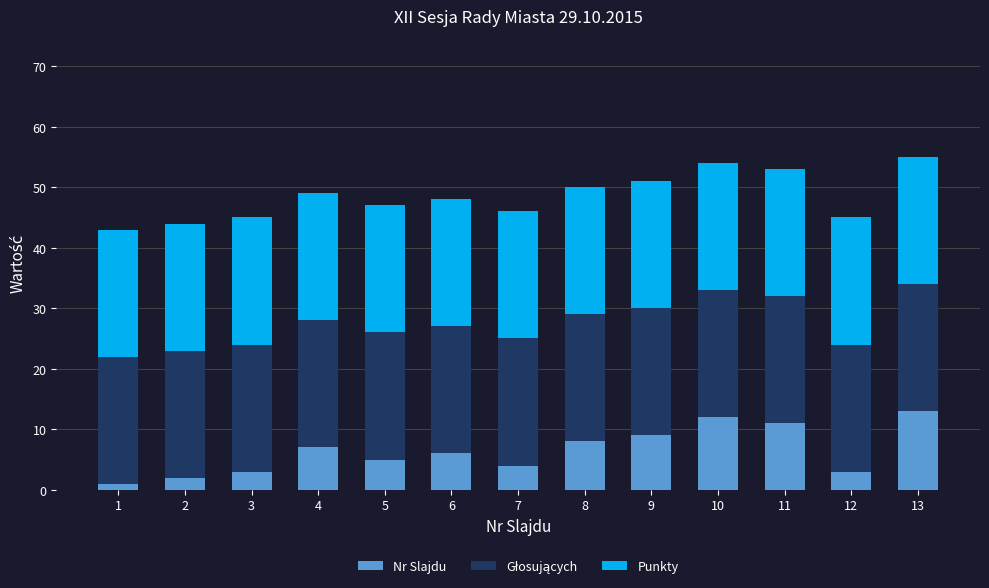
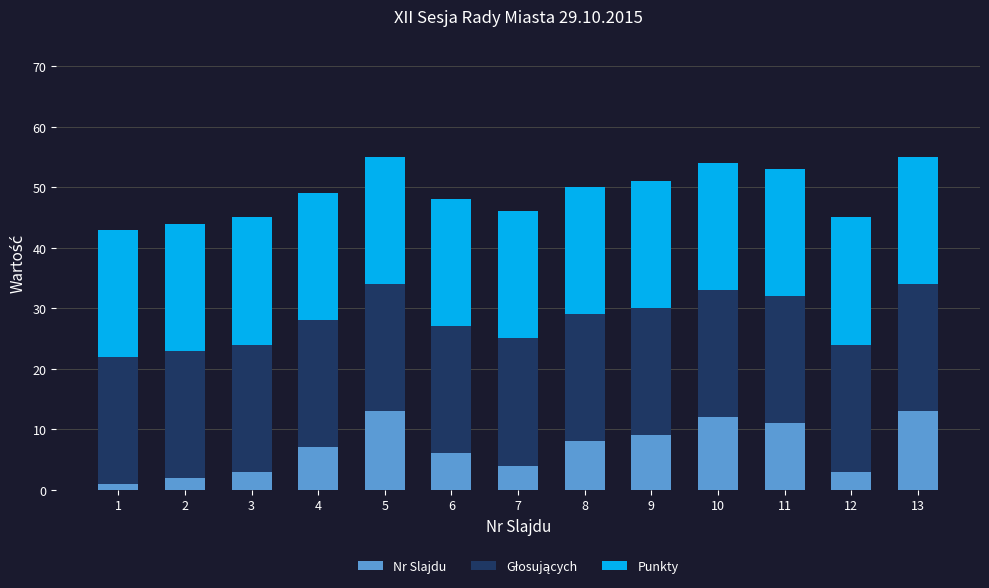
Nr Slajdu, 5: 5 -> 13
